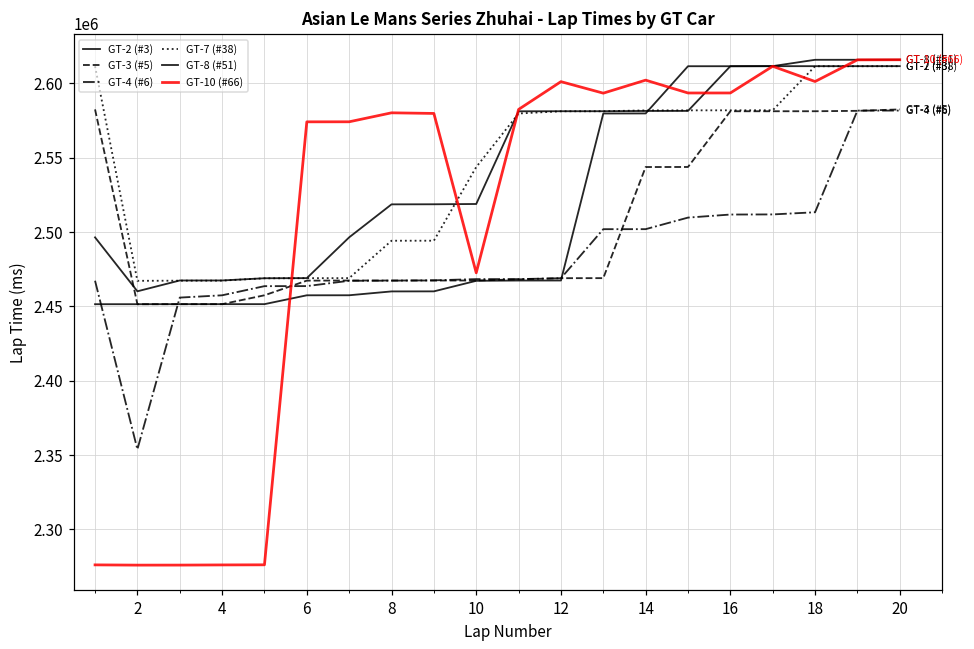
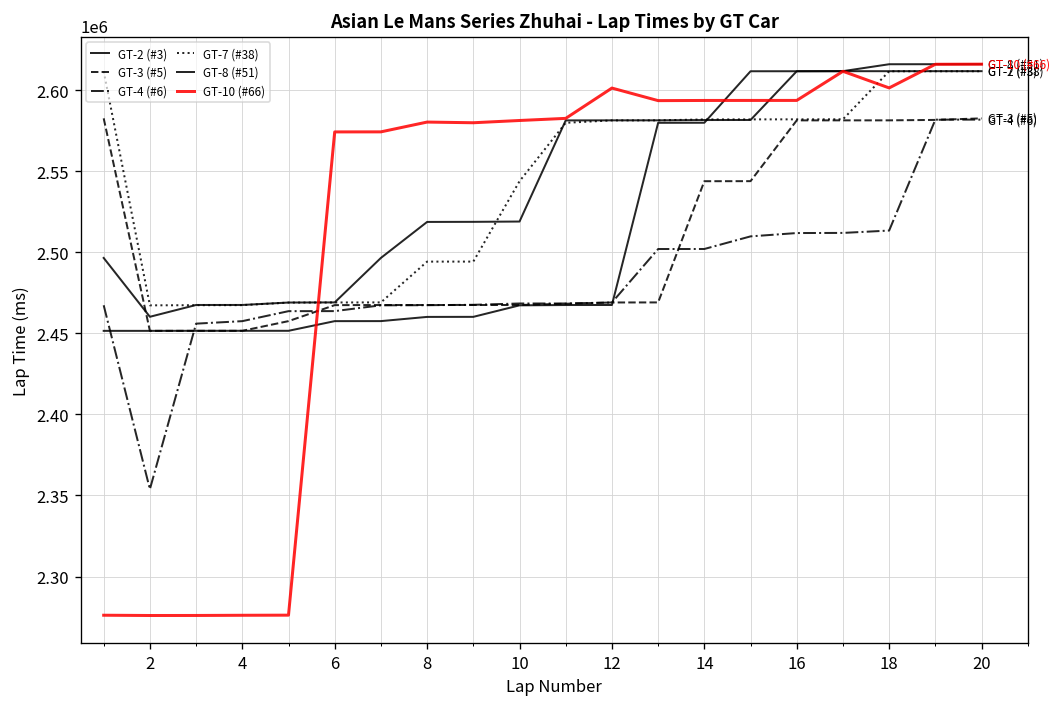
GT-10 (#66), 10: 2473000 -> 2581000
GT-10 (#66), 14: 2602000 -> 2594000
